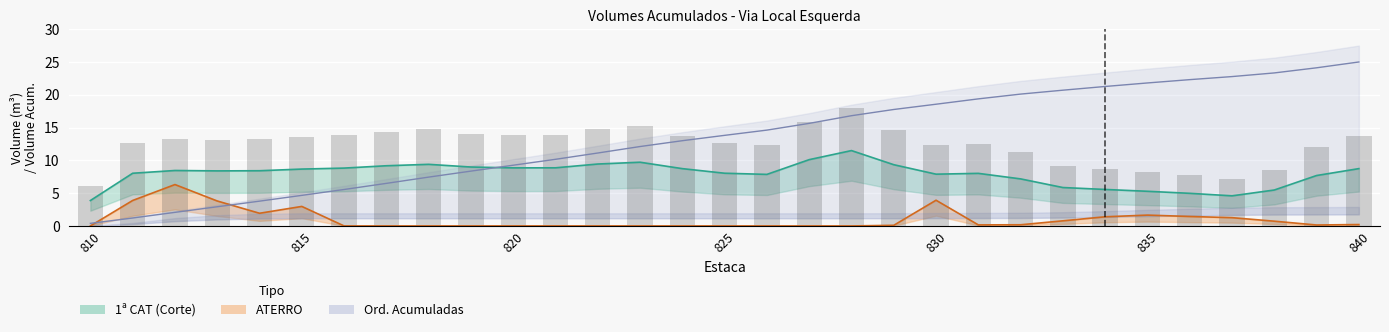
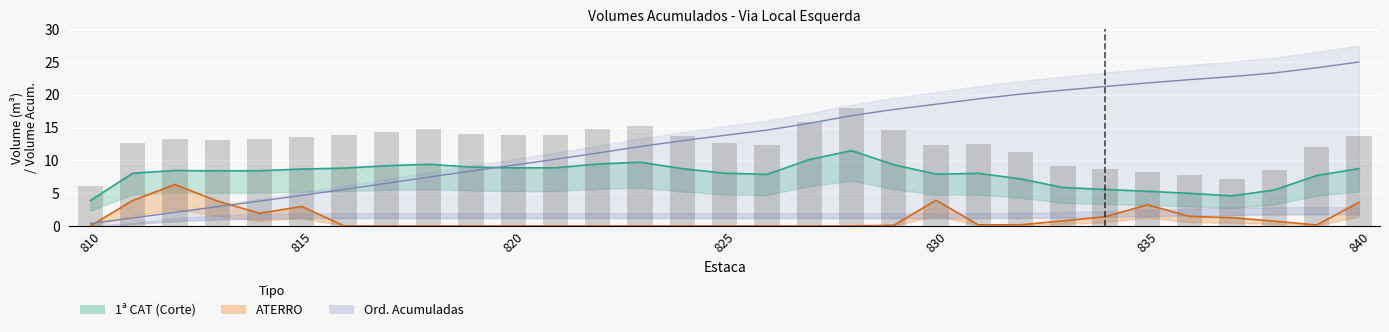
ATERRO, 835: 2 -> 3
ATERRO, 840: 0 -> 4
